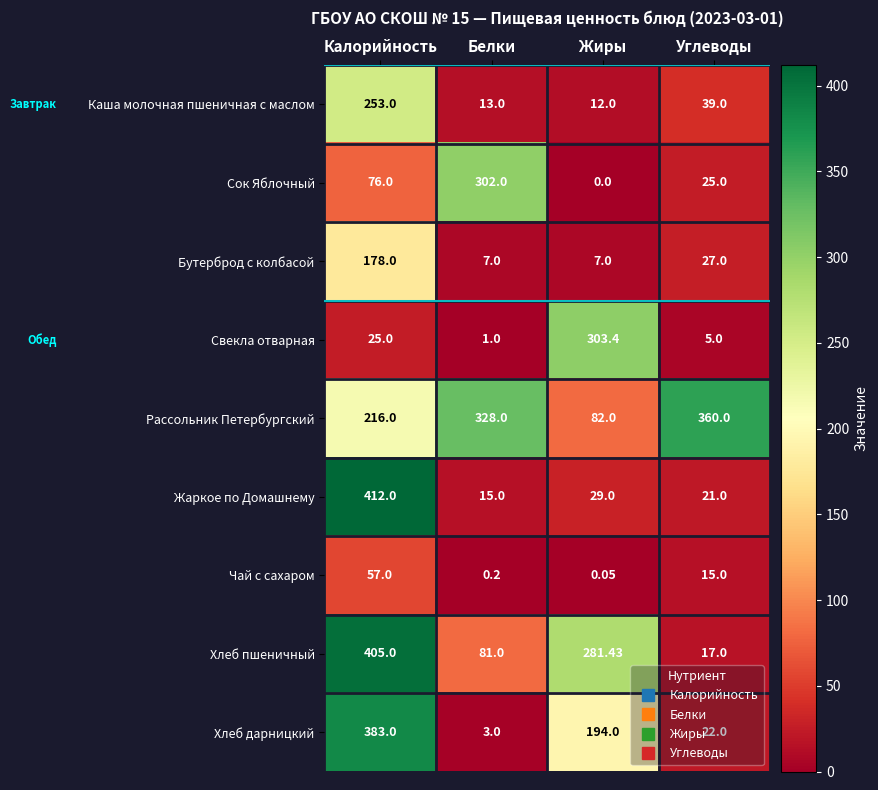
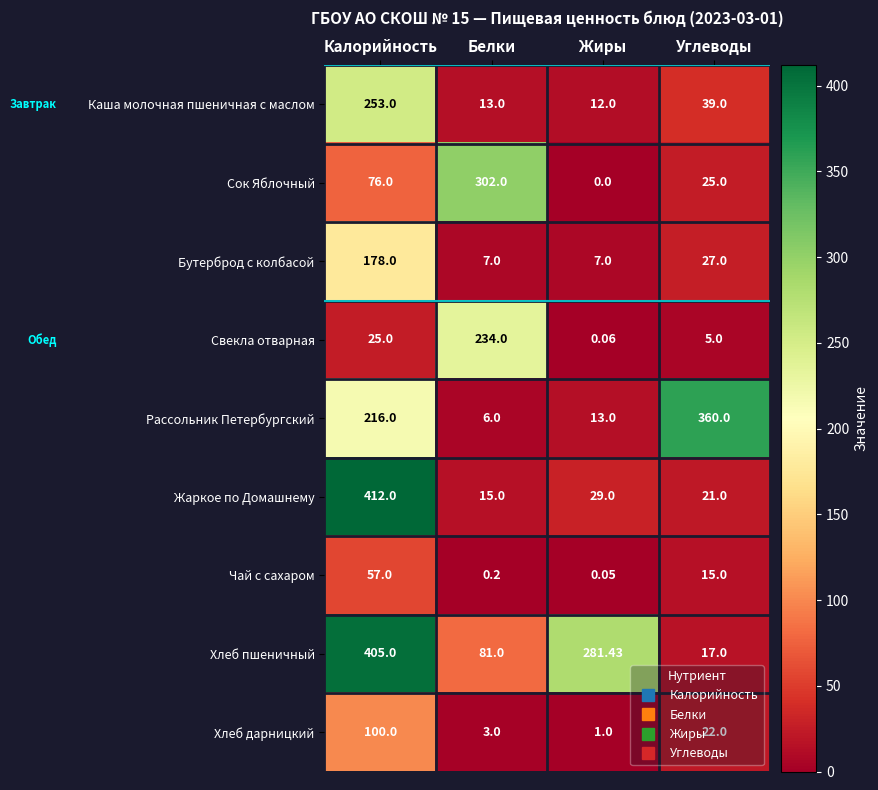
Свекла отварная, Белки: 1.0 -> 234.0
Свекла отварная, Жиры: 303.4 -> 0.06
Рассольник Петербургский, Белки: 328.0 -> 6.0
Рассольник Петербургский, Жиры: 82.0 -> 13.0
Хлеб дарницкий, Калорийность: 383.0 -> 100.0
Хлеб дарницкий, Жиры: 194.0 -> 1.0
